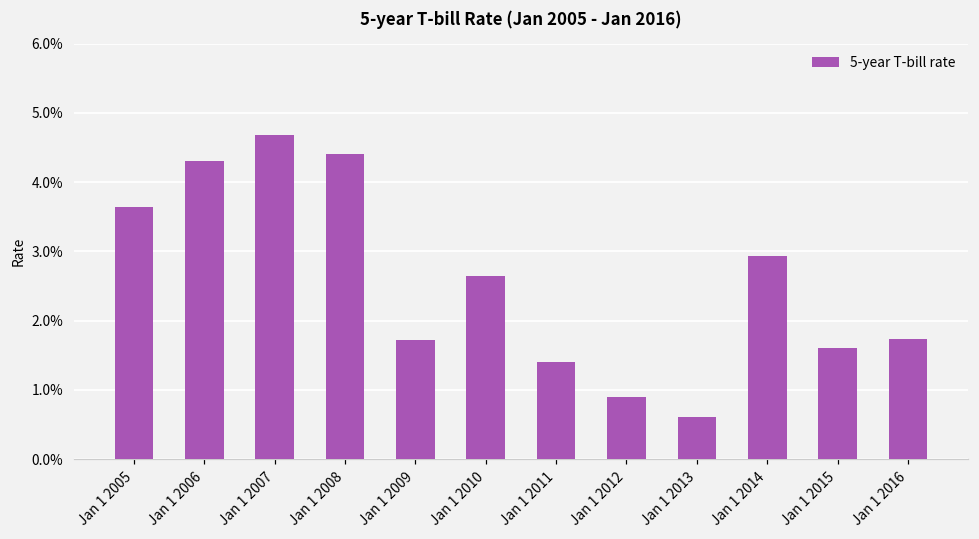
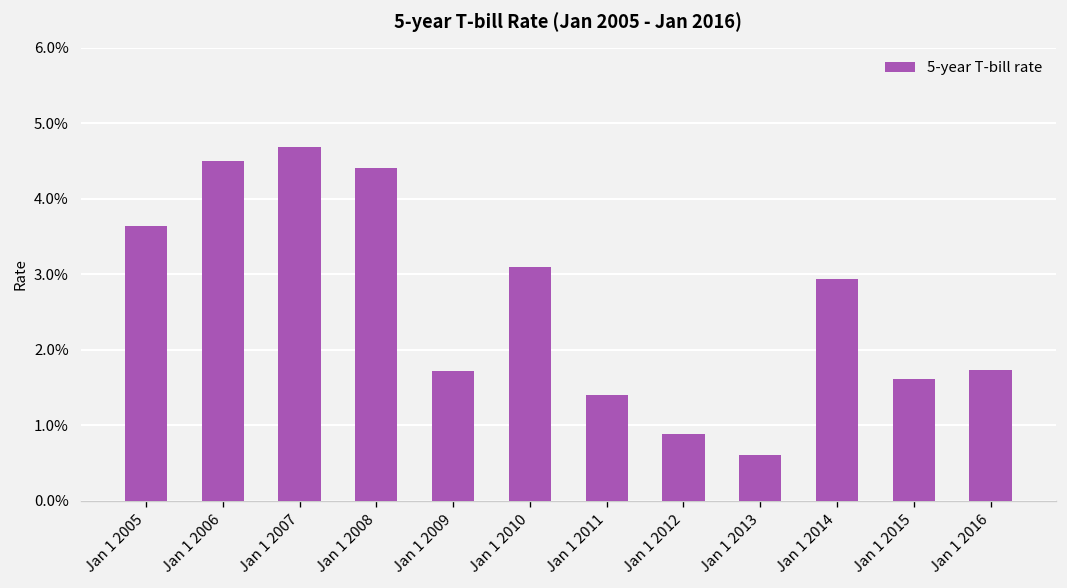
Jan 1 2006: 4.3% -> 4.5%
Jan 1 2010: 2.7% -> 3.1%
